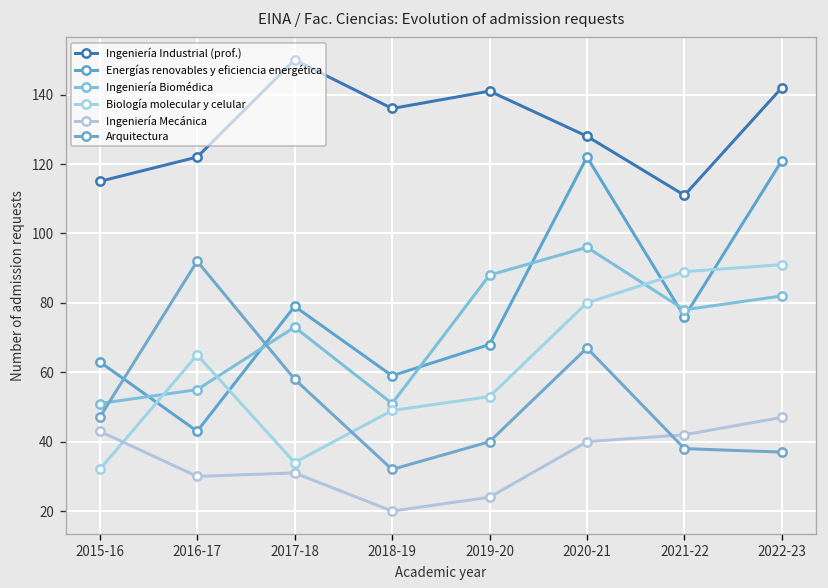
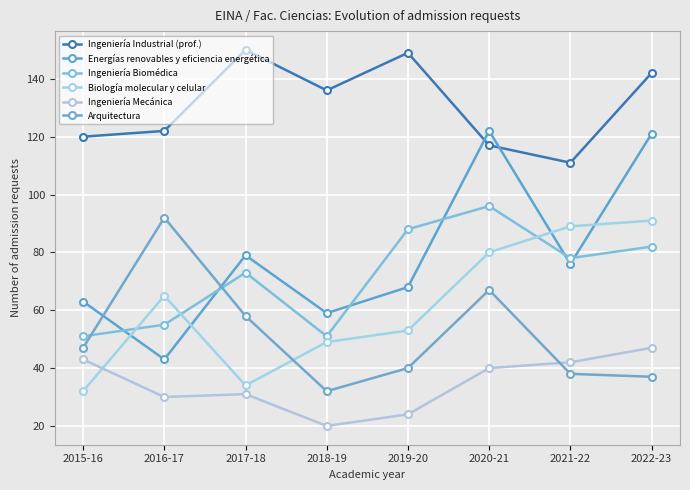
Ingeniería Industrial (prof.), 2015-16: 115 -> 120
Ingeniería Industrial (prof.), 2019-20: 141 -> 149
Ingeniería Industrial (prof.), 2020-21: 128 -> 117
